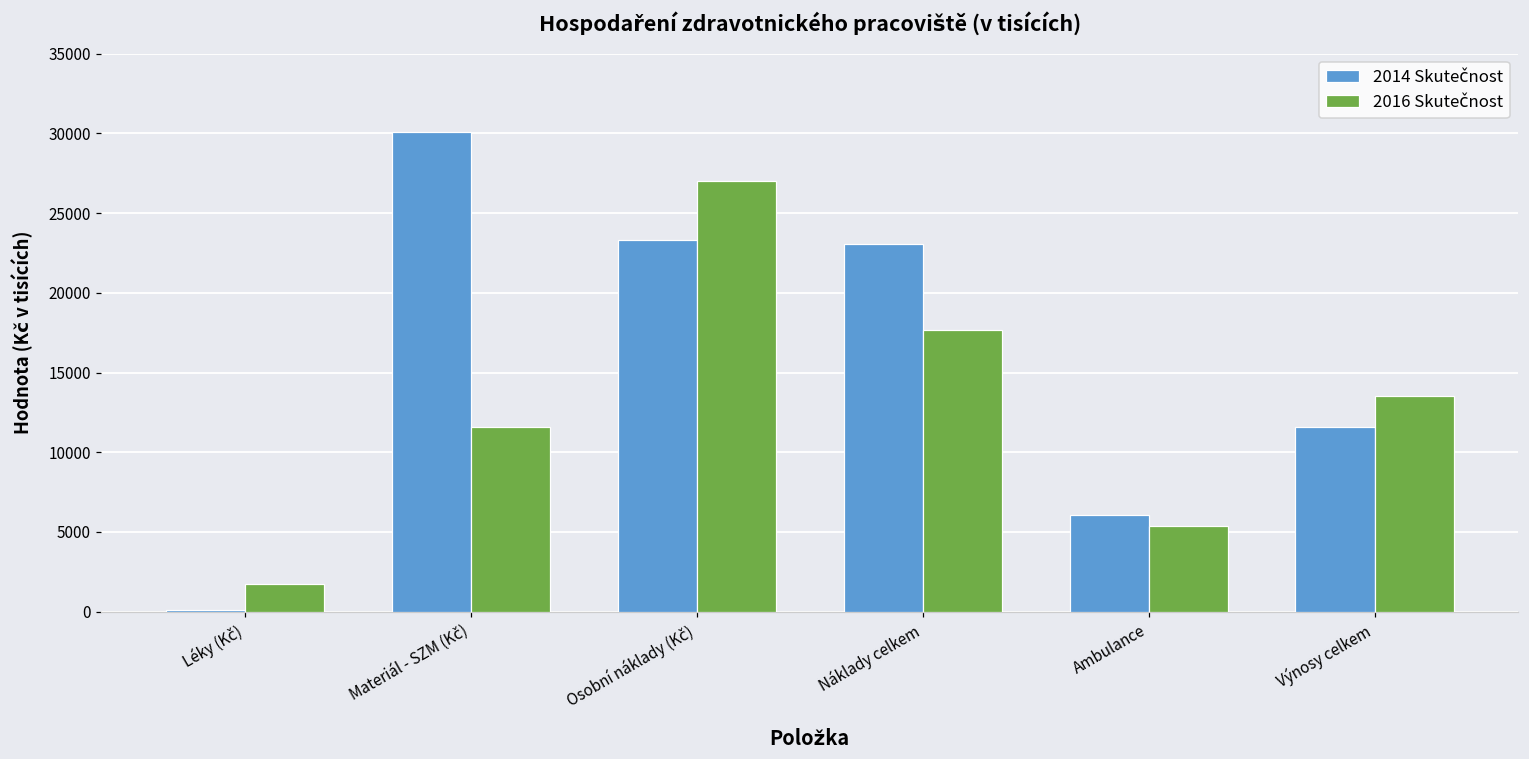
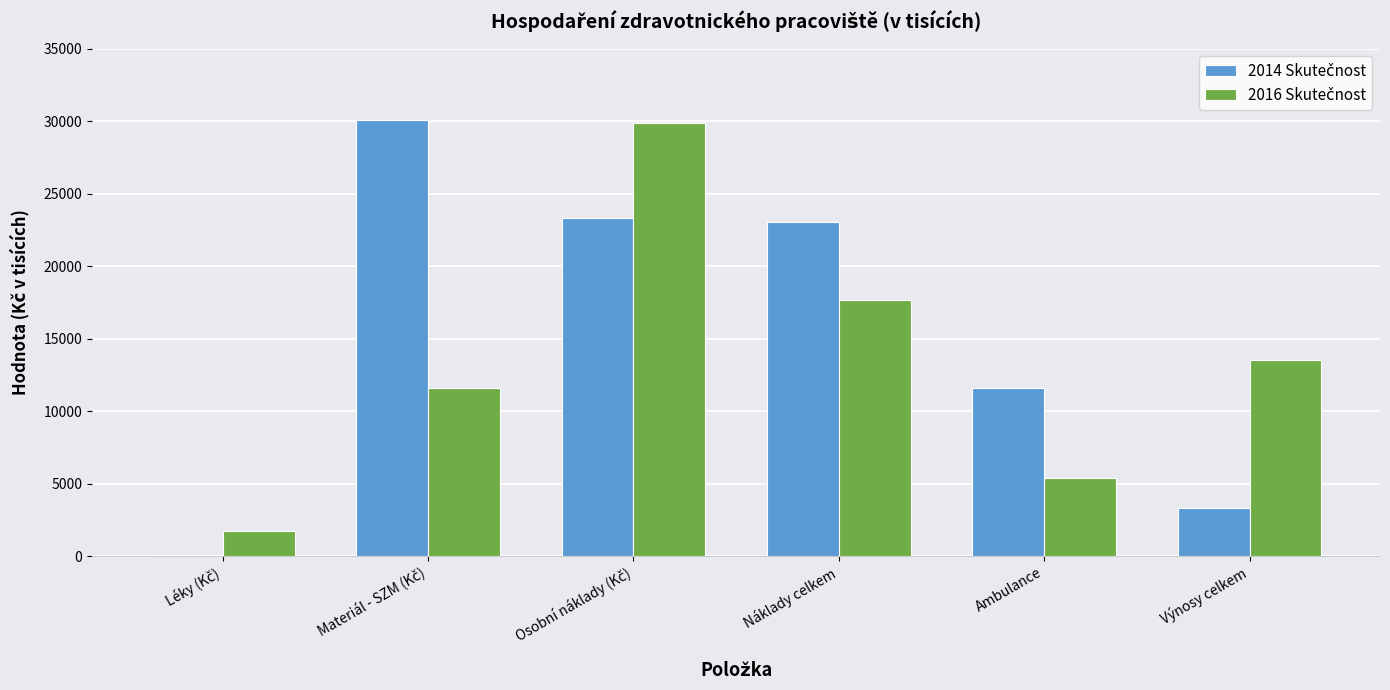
2016 Skutečnost, Osobní náklady (Kč): 27000 -> 29900
2014 Skutečnost, Ambulance: 6100 -> 11600
2014 Skutečnost, Výnosy celkem: 11600 -> 3300
